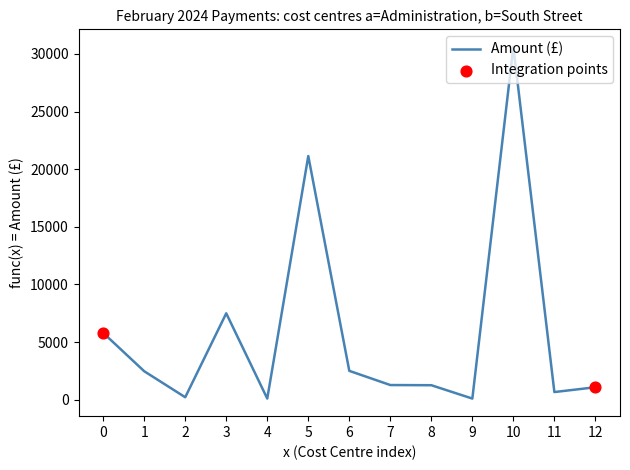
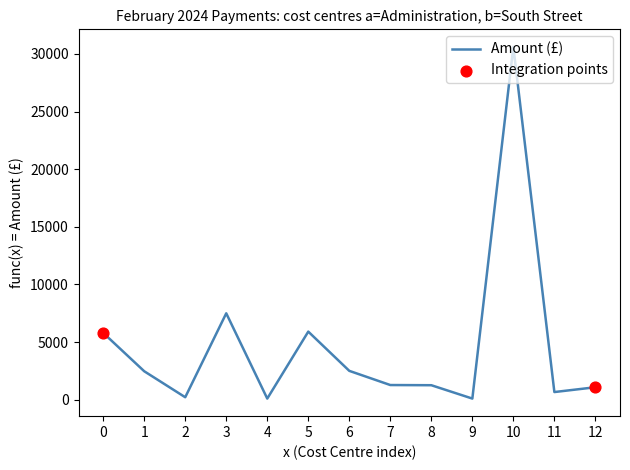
Amount (£), 5: 21100 -> 5900
